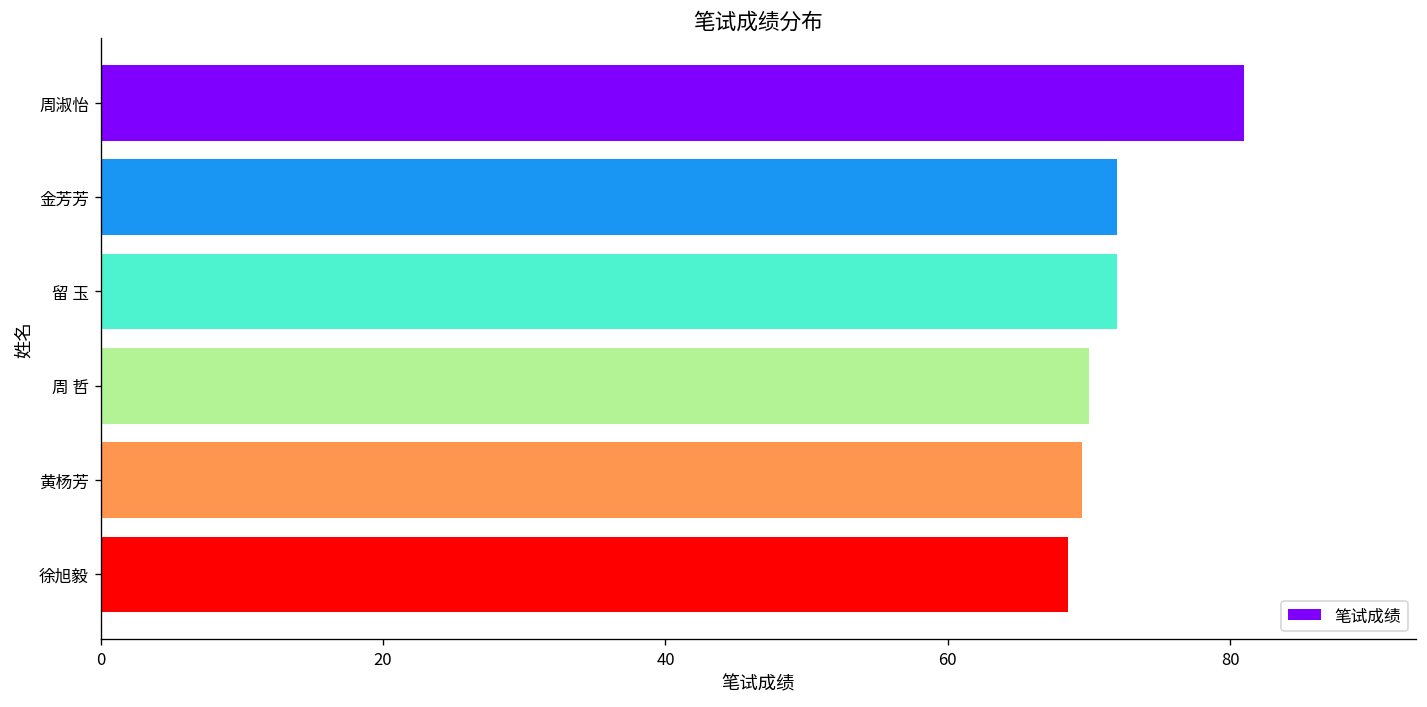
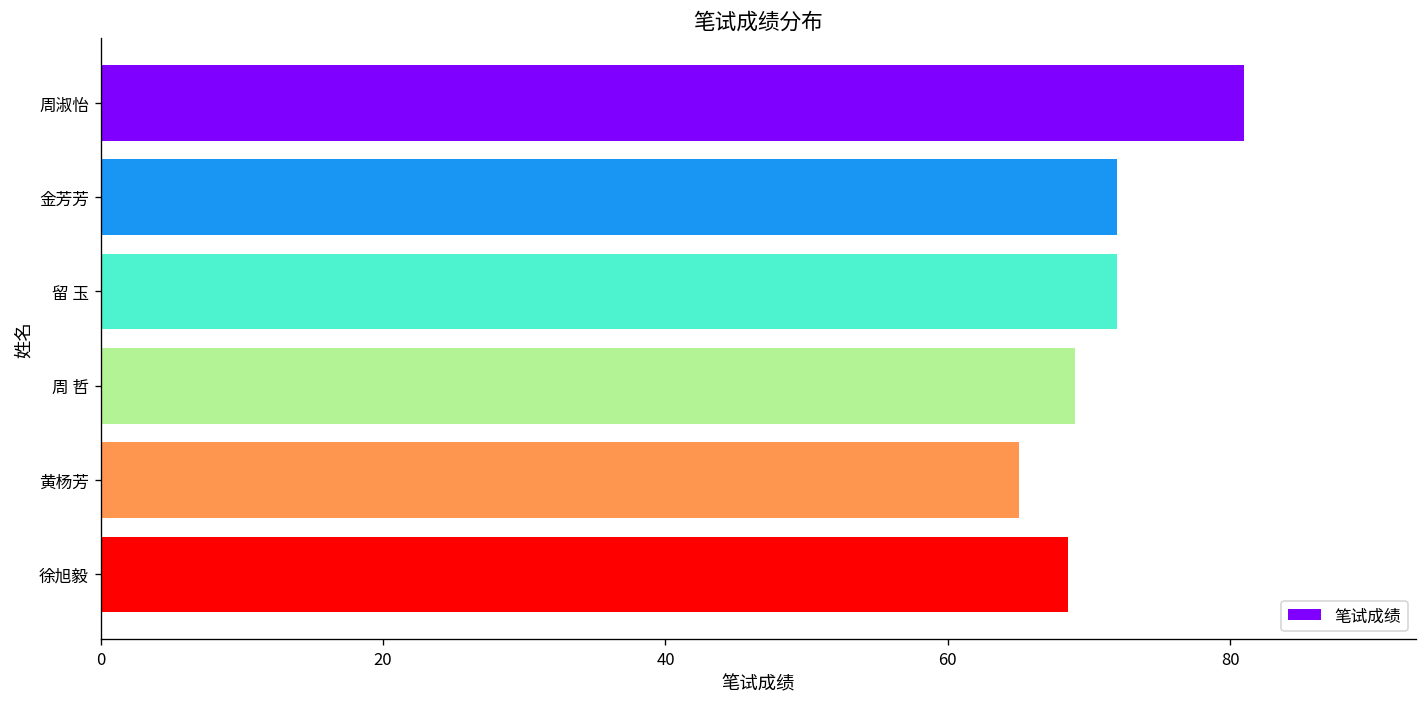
周 哲: 70 -> 69
黄杨芳: 69.5 -> 65.0
